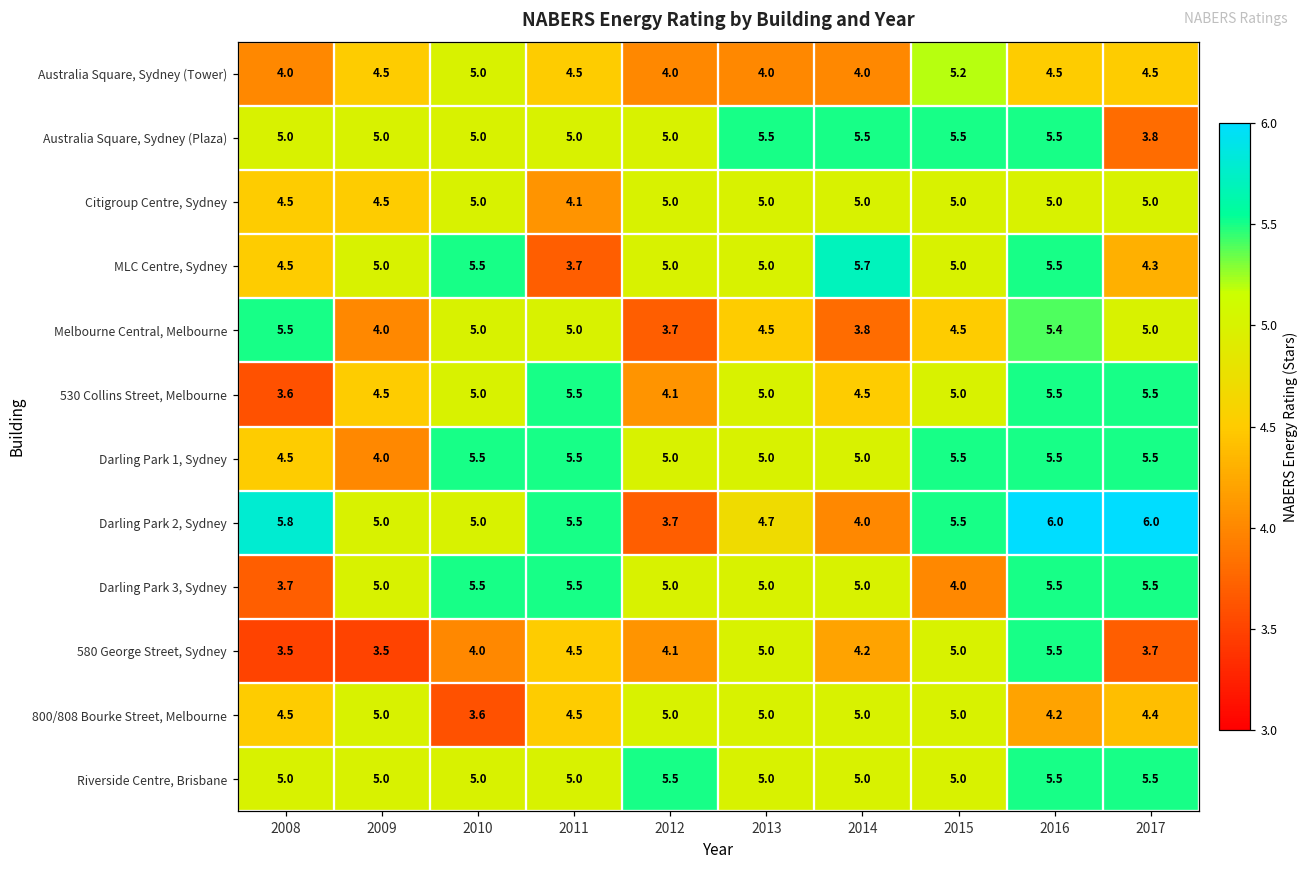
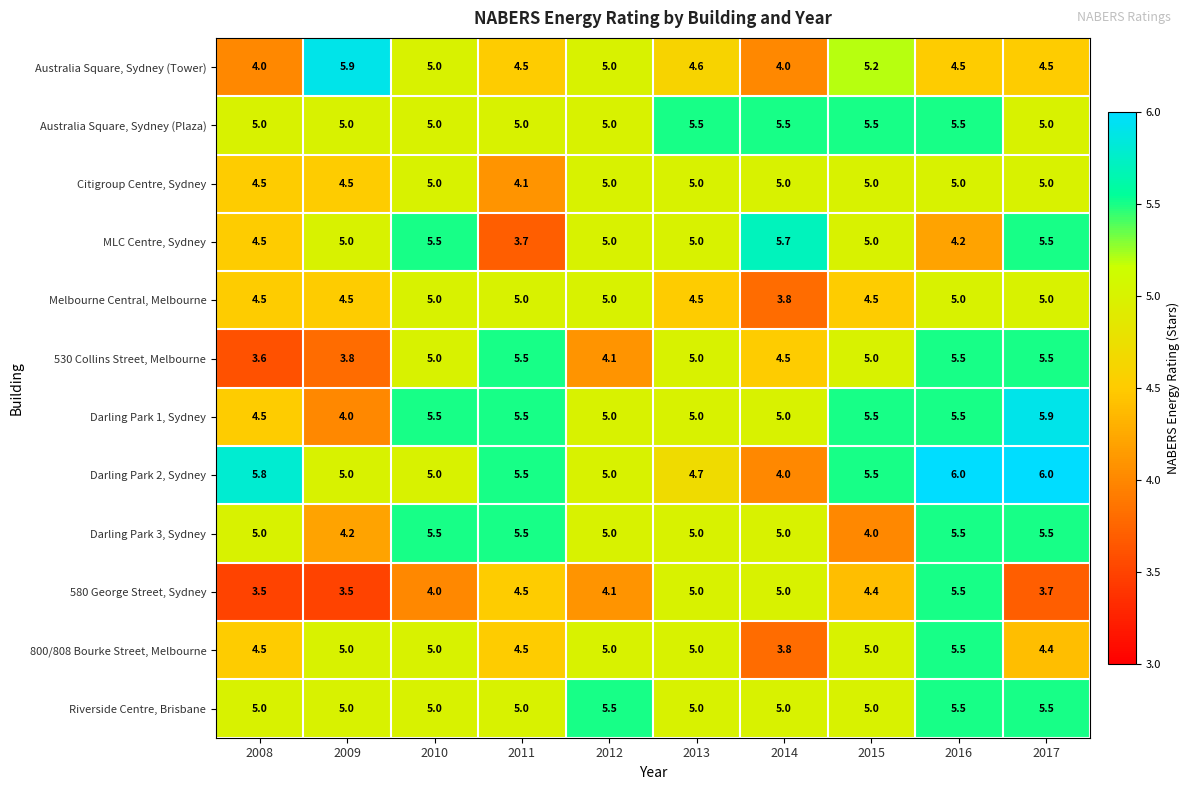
Australia Square, Sydney (Tower), 2009: 4.5 -> 5.9
Australia Square, Sydney (Tower), 2012: 4.0 -> 5.0
Australia Square, Sydney (Tower), 2013: 4.0 -> 4.6
Australia Square, Sydney (Plaza), 2017: 3.8 -> 5.0
MLC Centre, Sydney, 2016: 5.5 -> 4.2
MLC Centre, Sydney, 2017: 4.3 -> 5.5
Melbourne Central, Melbourne, 2008: 5.5 -> 4.5
Melbourne Central, Melbourne, 2009: 4.0 -> 4.5
Melbourne Central, Melbourne, 2012: 3.7 -> 5.0
Melbourne Central, Melbourne, 2016: 5.4 -> 5.0
530 Collins Street, Melbourne, 2009: 4.5 -> 3.8
Darling Park 1, Sydney, 2017: 5.5 -> 5.9
Darling Park 2, Sydney, 2012: 3.7 -> 5.0
Darling Park 3, Sydney, 2008: 3.7 -> 5.0
Darling Park 3, Sydney, 2009: 5.0 -> 4.2
580 George Street, Sydney, 2014: 4.2 -> 5.0
580 George Street, Sydney, 2015: 5.0 -> 4.4
800/808 Bourke Street, Melbourne, 2010: 3.6 -> 5.0
800/808 Bourke Street, Melbourne, 2014: 5.0 -> 3.8
800/808 Bourke Street, Melbourne, 2016: 4.2 -> 5.5
